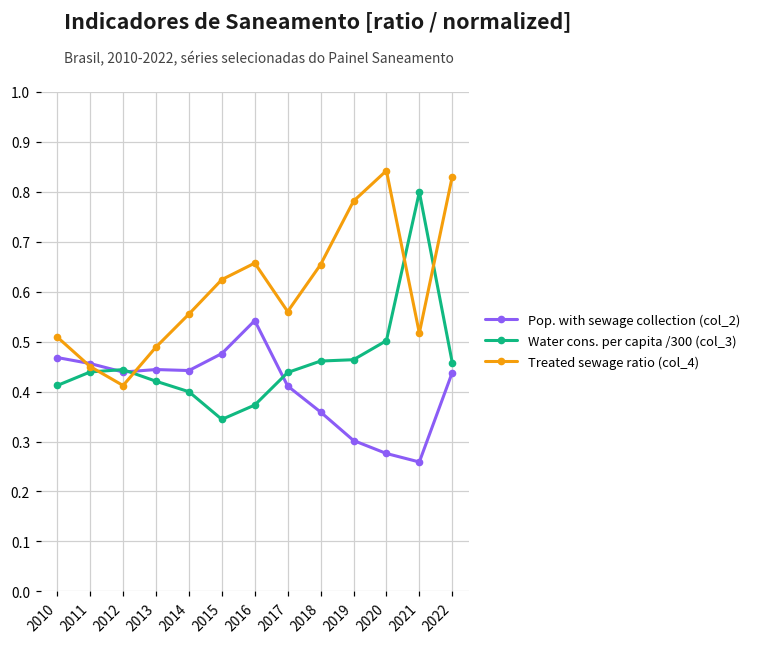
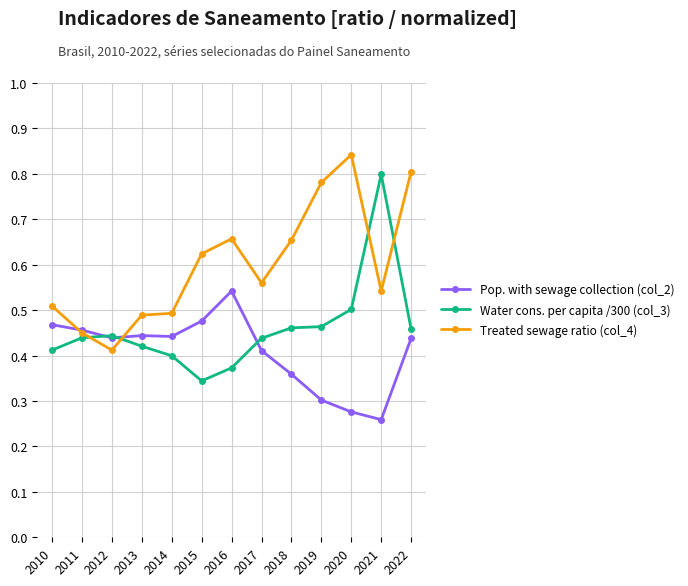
Treated sewage ratio (col_4), 2014: 0.56 -> 0.49
Treated sewage ratio (col_4), 2021: 0.52 -> 0.54
Treated sewage ratio (col_4), 2022: 0.83 -> 0.81
